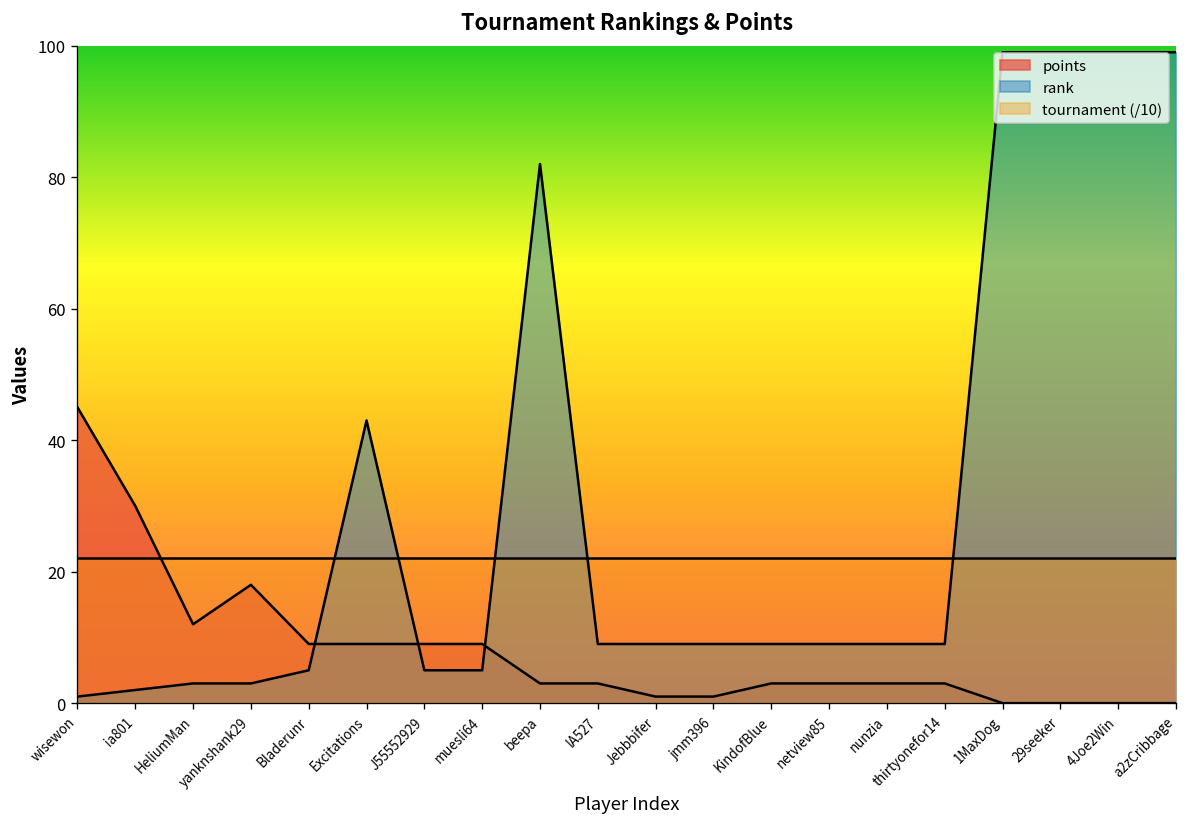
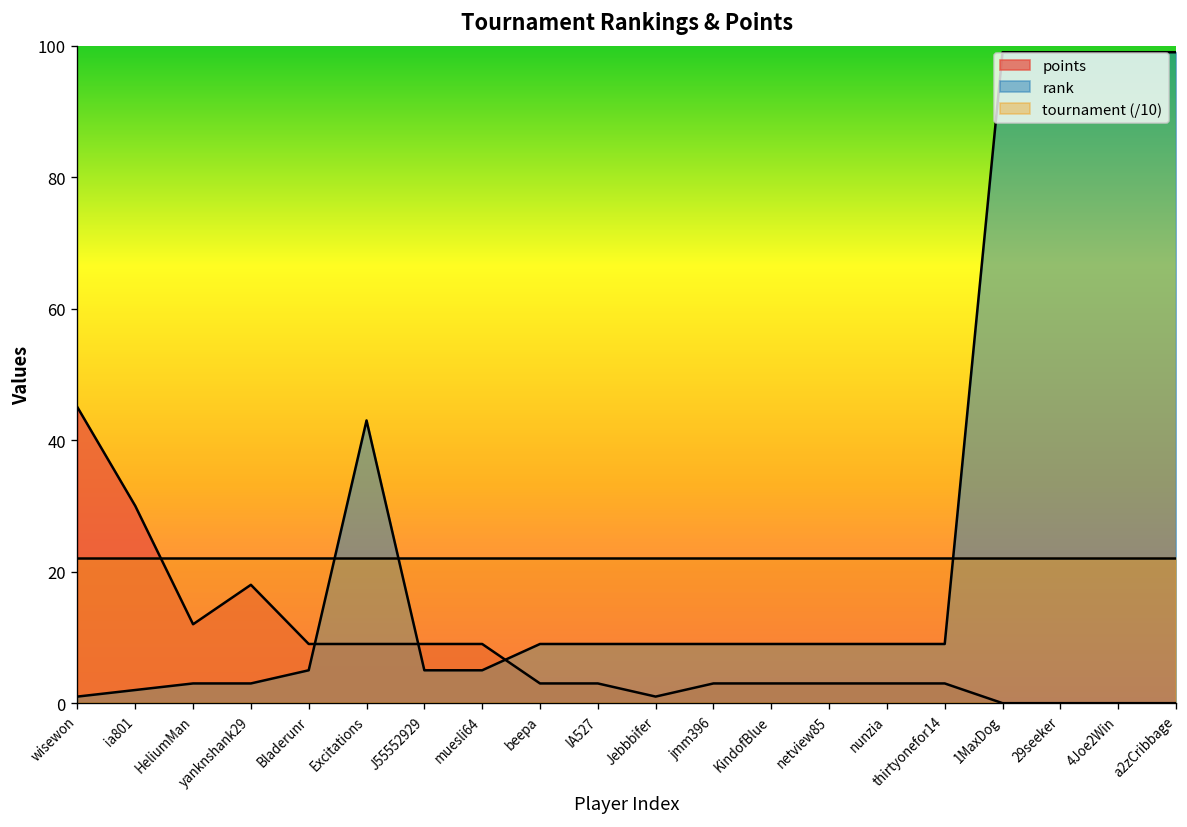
rank, beepa: 82 -> 9
points, jmm396: 1 -> 3
